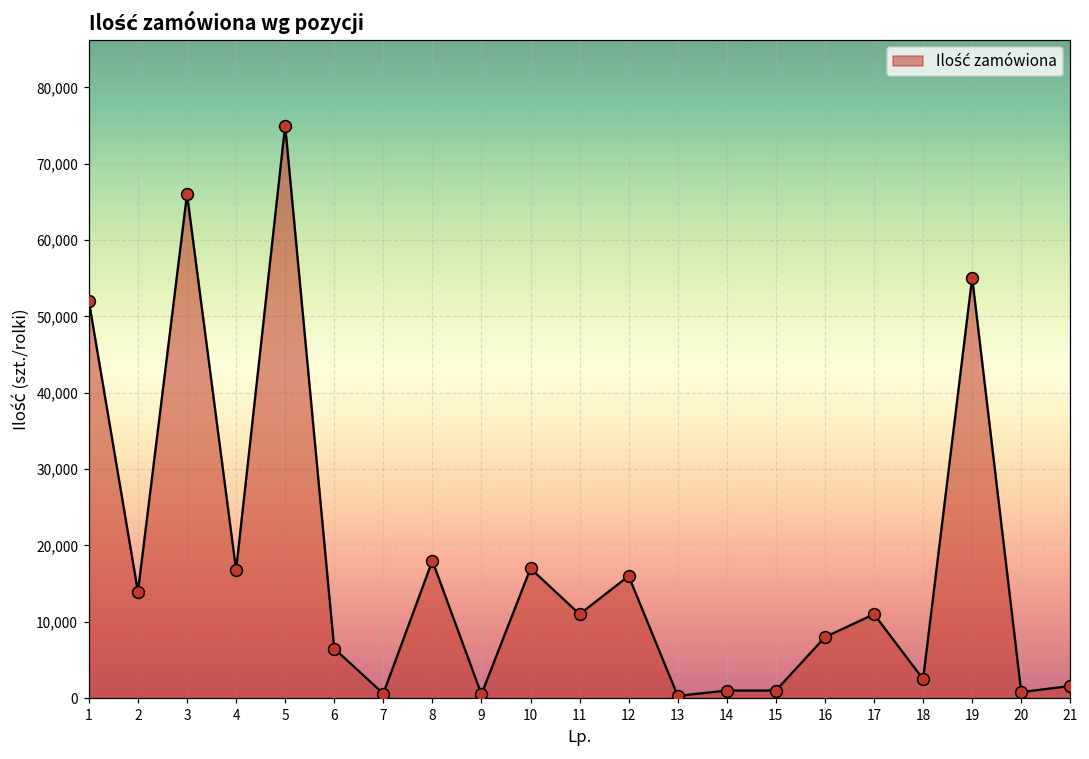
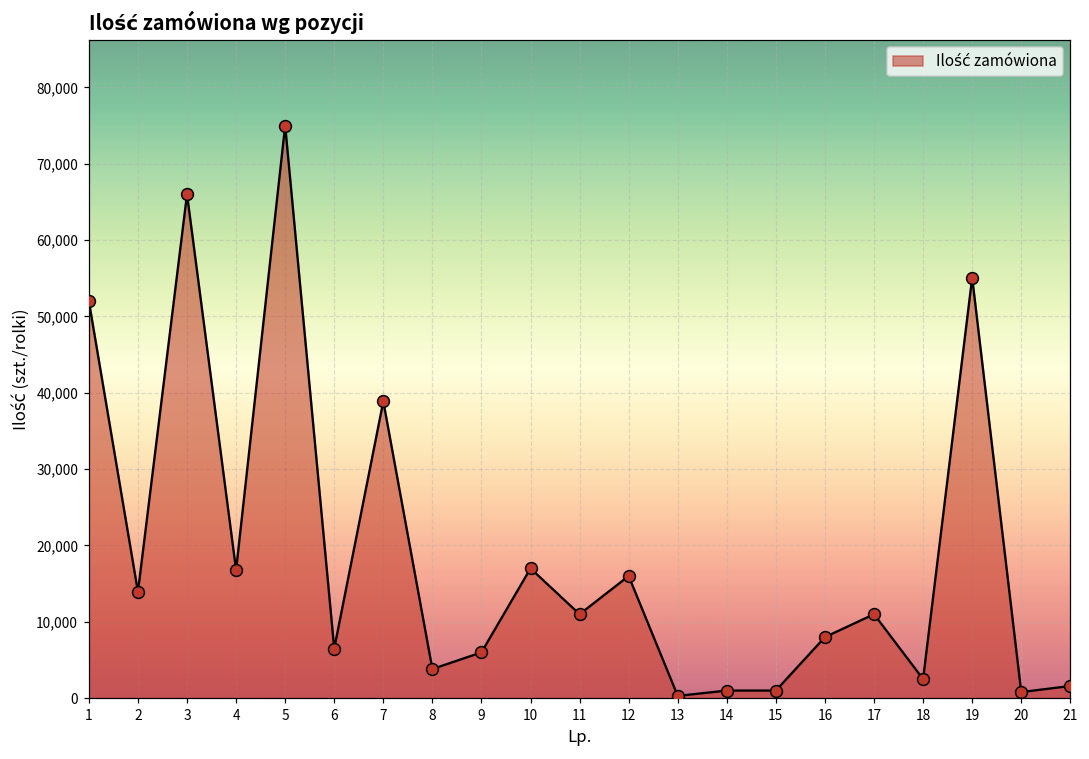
7: 1,000 -> 39,000
8: 18,000 -> 4,000
9: 1,000 -> 6,000
